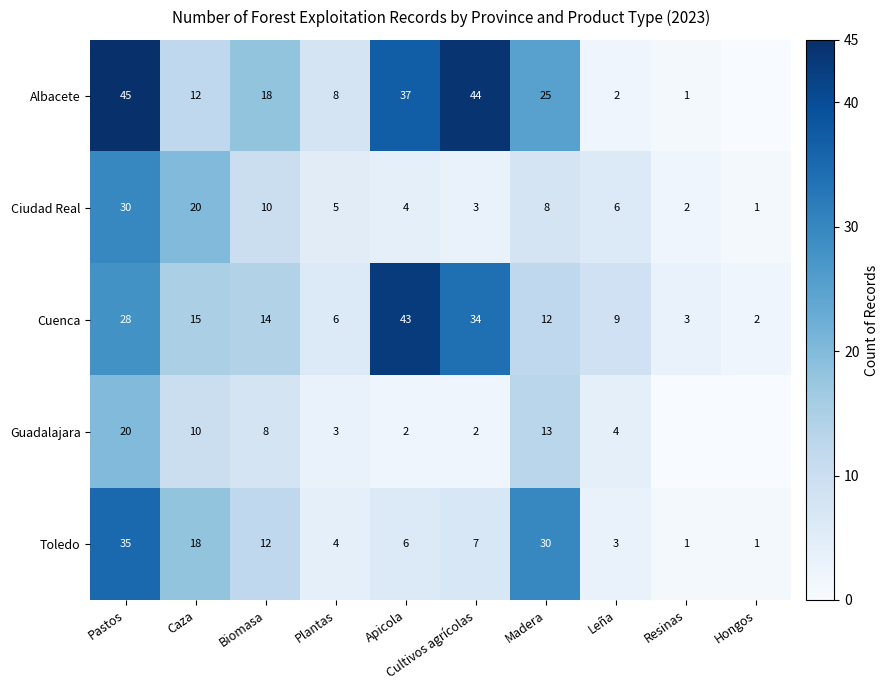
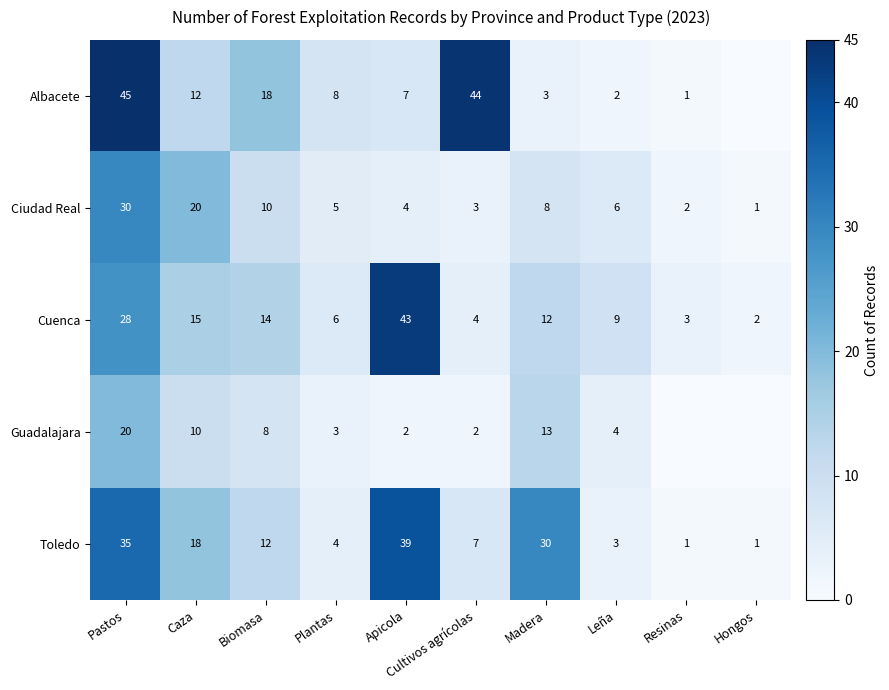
Albacete, Apicola: 37 -> 7
Albacete, Madera: 25 -> 3
Cuenca, Cultivos agrícolas: 34 -> 4
Toledo, Apicola: 6 -> 39
